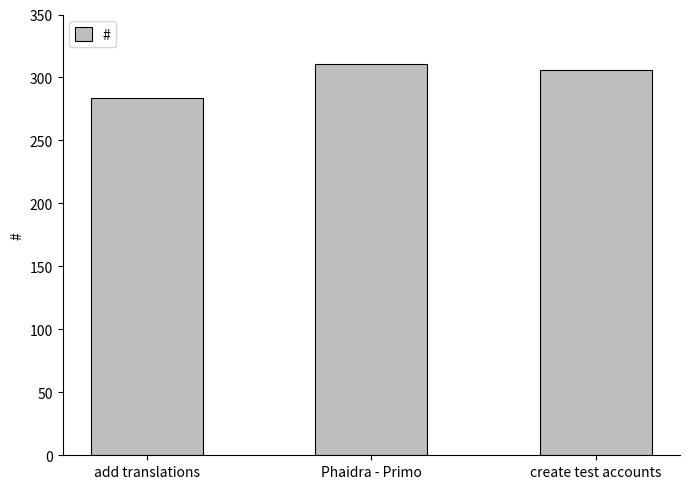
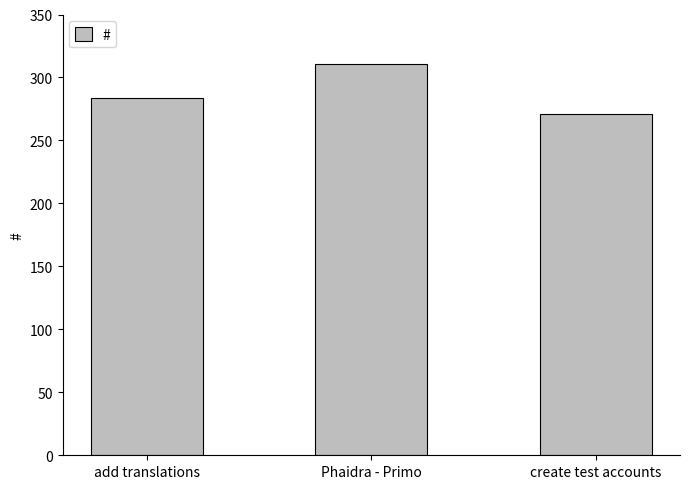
create test accounts: 306 -> 271
